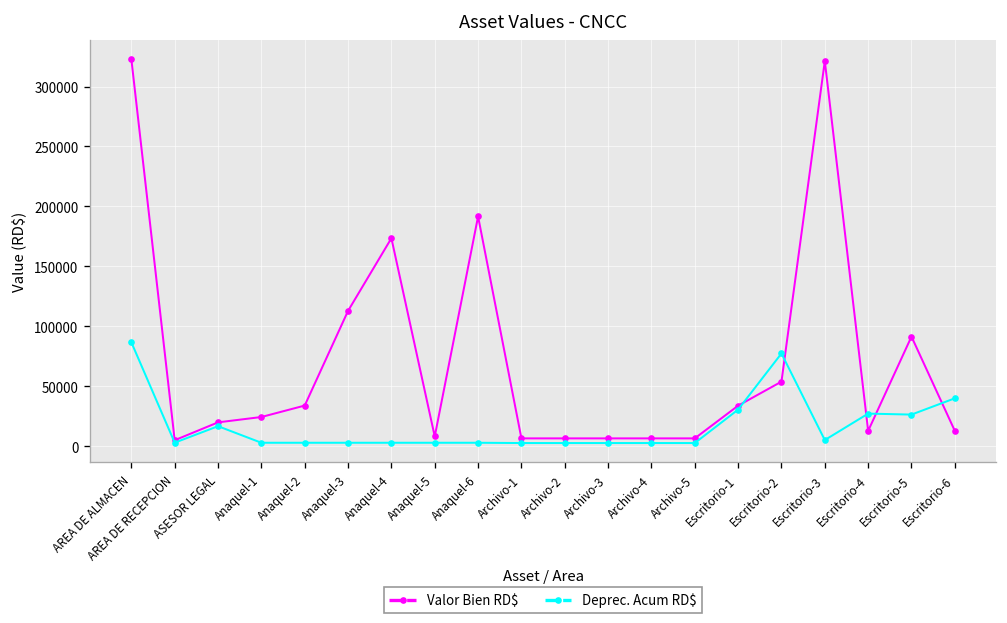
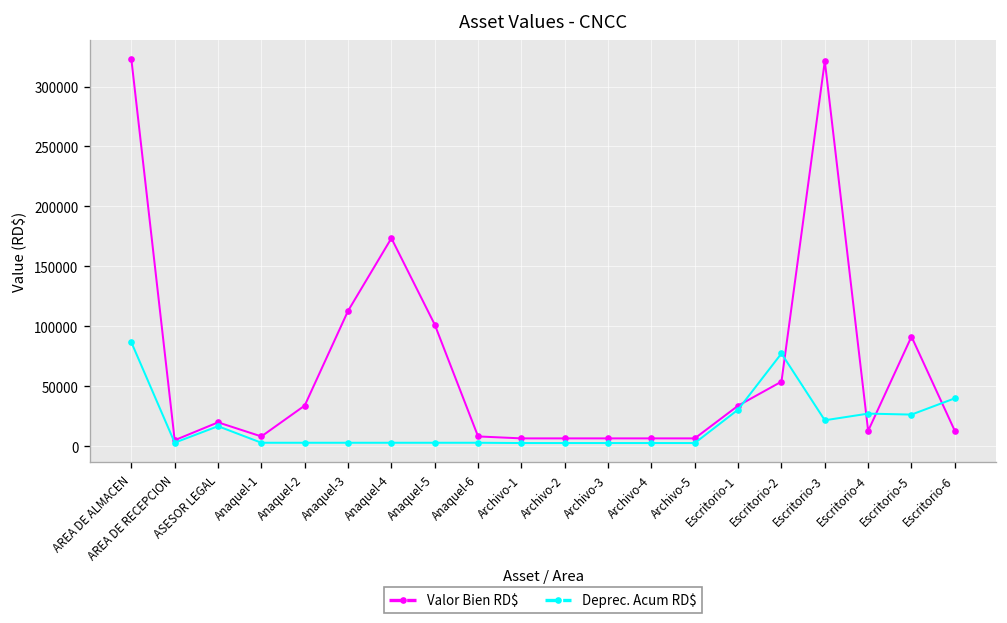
Valor Bien RD$, Anaquel-1: 20000 -> 10000
Valor Bien RD$, Anaquel-5: 10000 -> 100000
Valor Bien RD$, Anaquel-6: 190000 -> 10000
Deprec. Acum RD$, Escritorio-3: 10000 -> 20000
